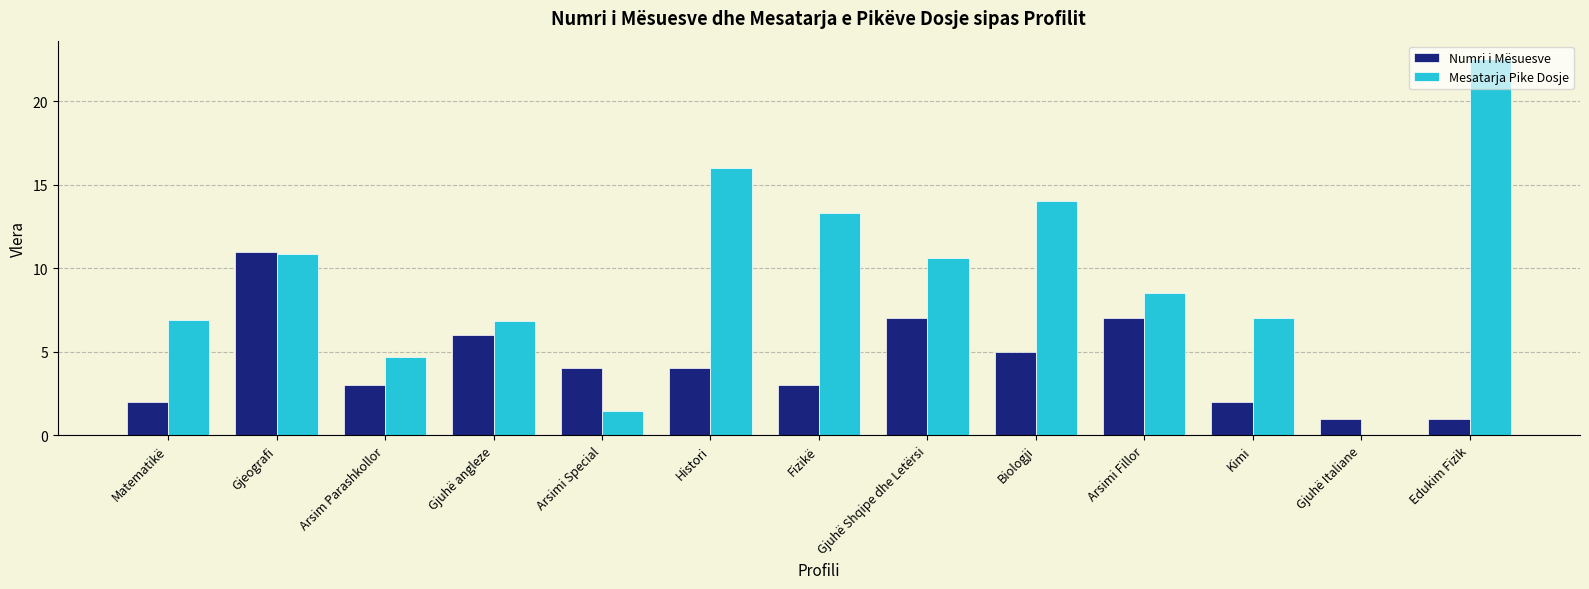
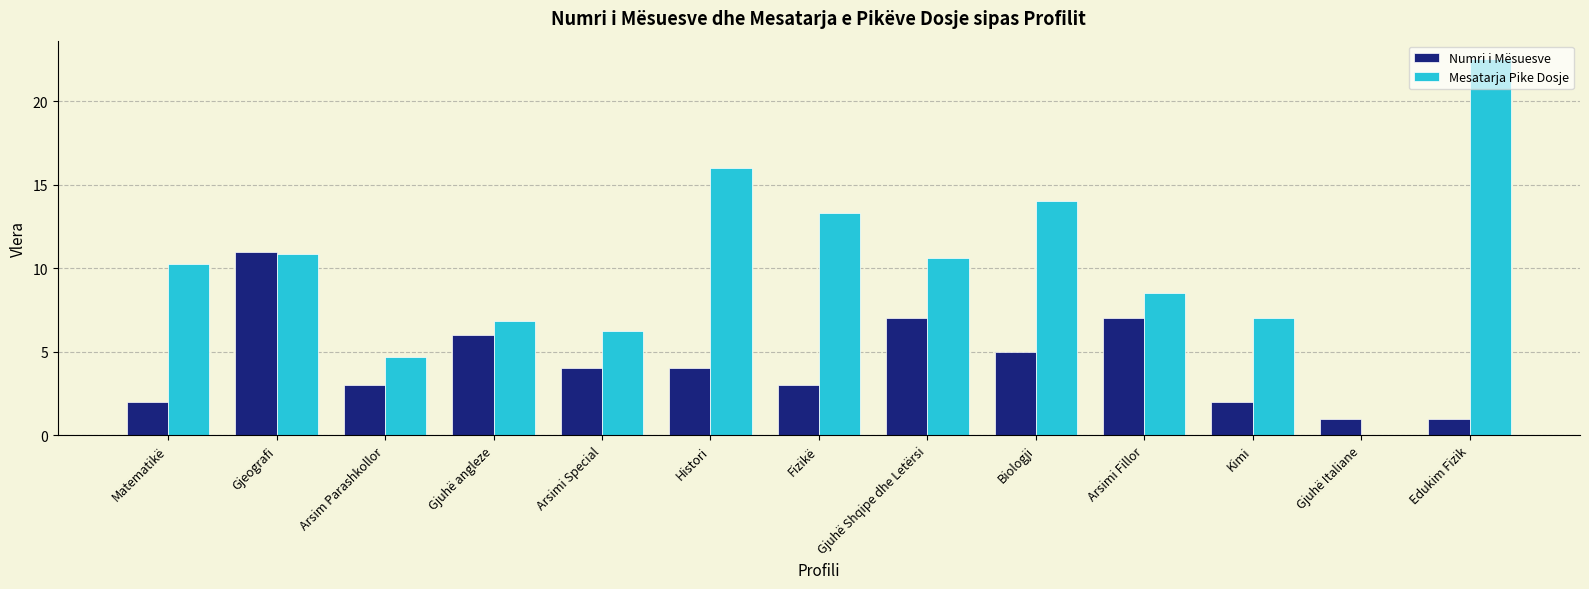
Mesatarja Pike Dosje, Matematikë: 6.9 -> 10.3
Mesatarja Pike Dosje, Arsimi Special: 1.5 -> 6.3
